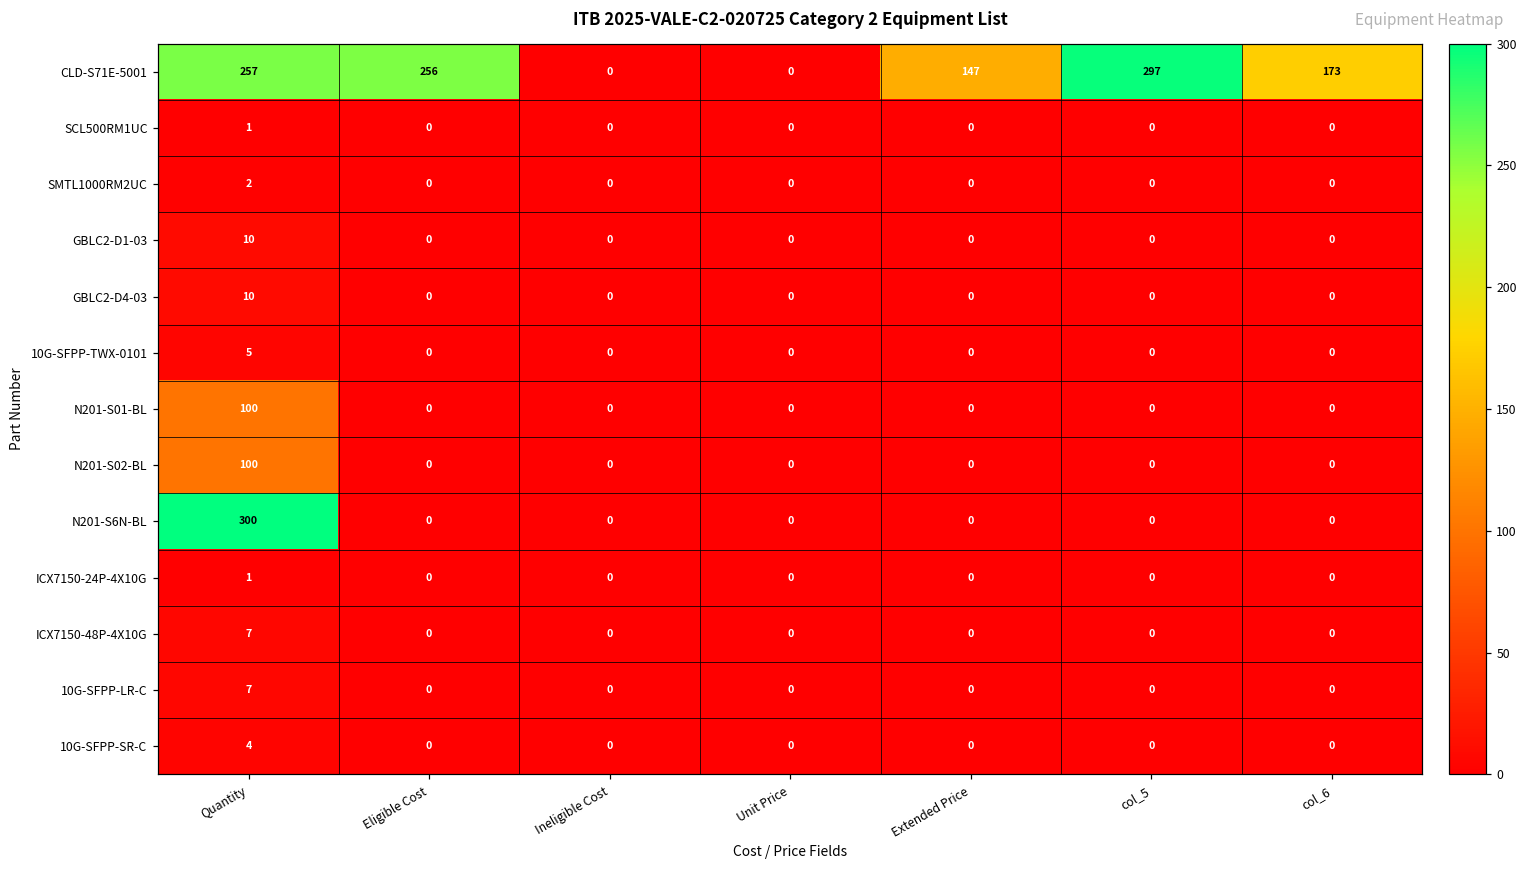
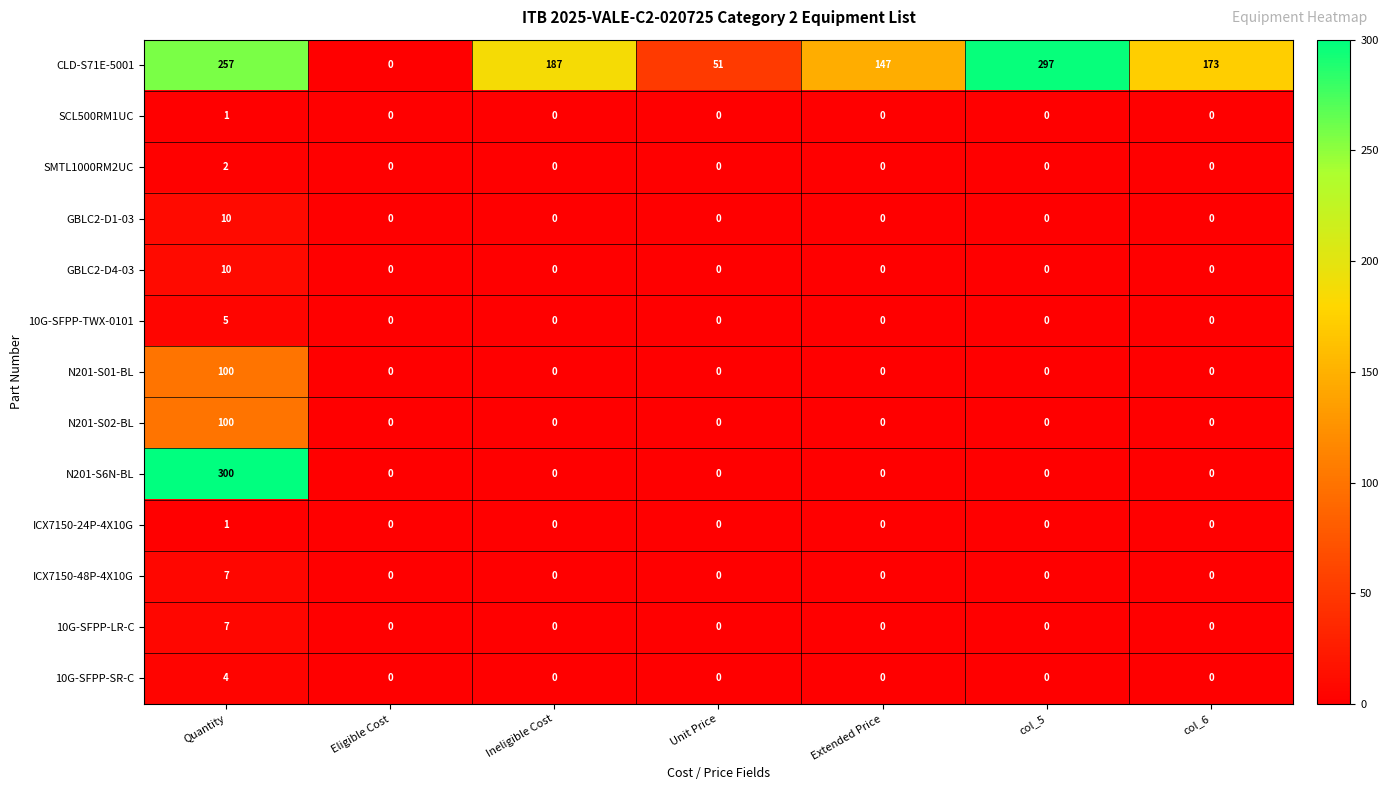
CLD-S71E-5001, Eligible Cost: 256 -> 0
CLD-S71E-5001, Ineligible Cost: 0 -> 187
CLD-S71E-5001, Unit Price: 0 -> 51
